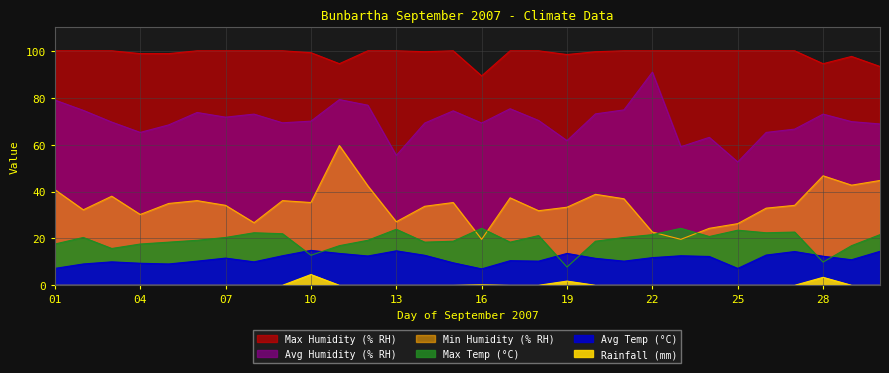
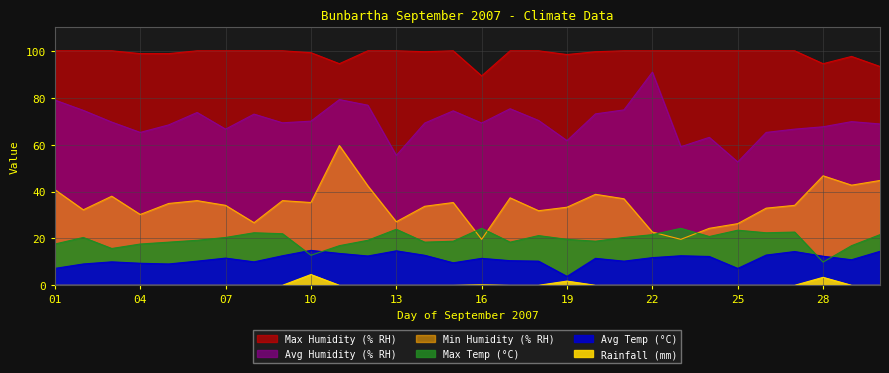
Avg Humidity (% RH), 07: 72 -> 67
Avg Temp (°C), 16: 7 -> 12
Max Temp (°C), 19: 8 -> 20
Avg Temp (°C), 19: 14 -> 4
Avg Humidity (% RH), 28: 73 -> 68
